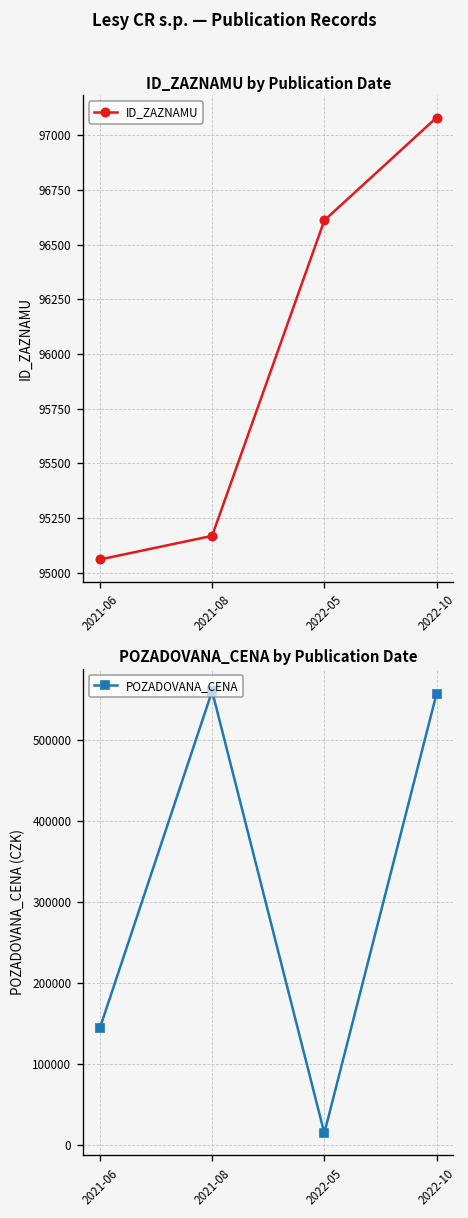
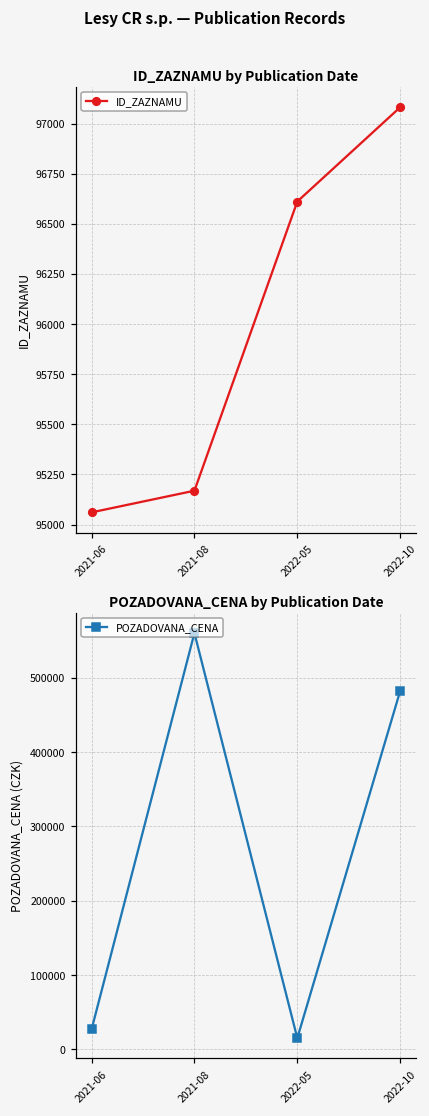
POZADOVANA_CENA by Publication Date, 2021-06: 140000 -> 30000
POZADOVANA_CENA by Publication Date, 2022-10: 560000 -> 480000
